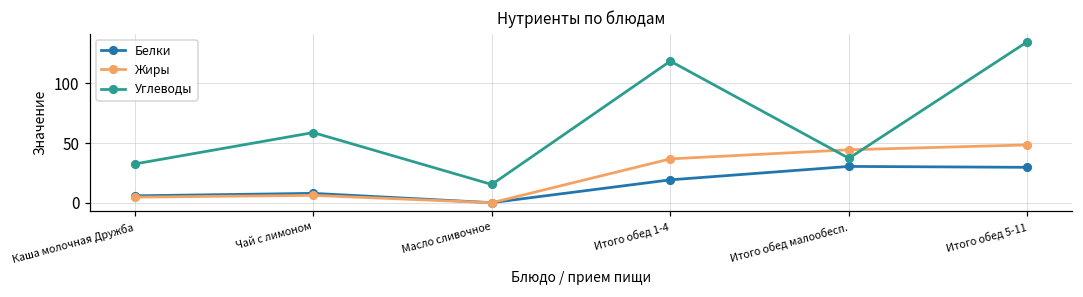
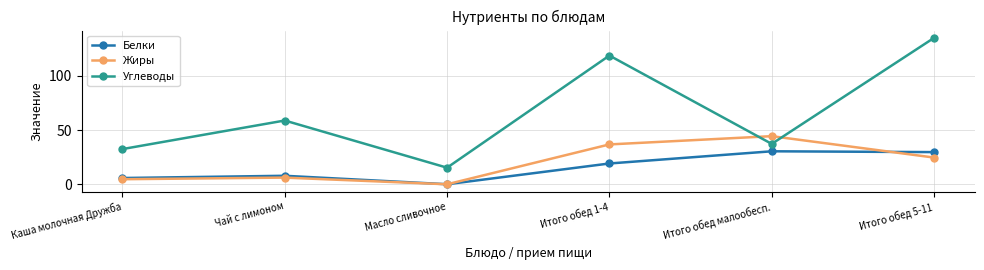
Жиры, Итого обед 5-11: 48 -> 25
